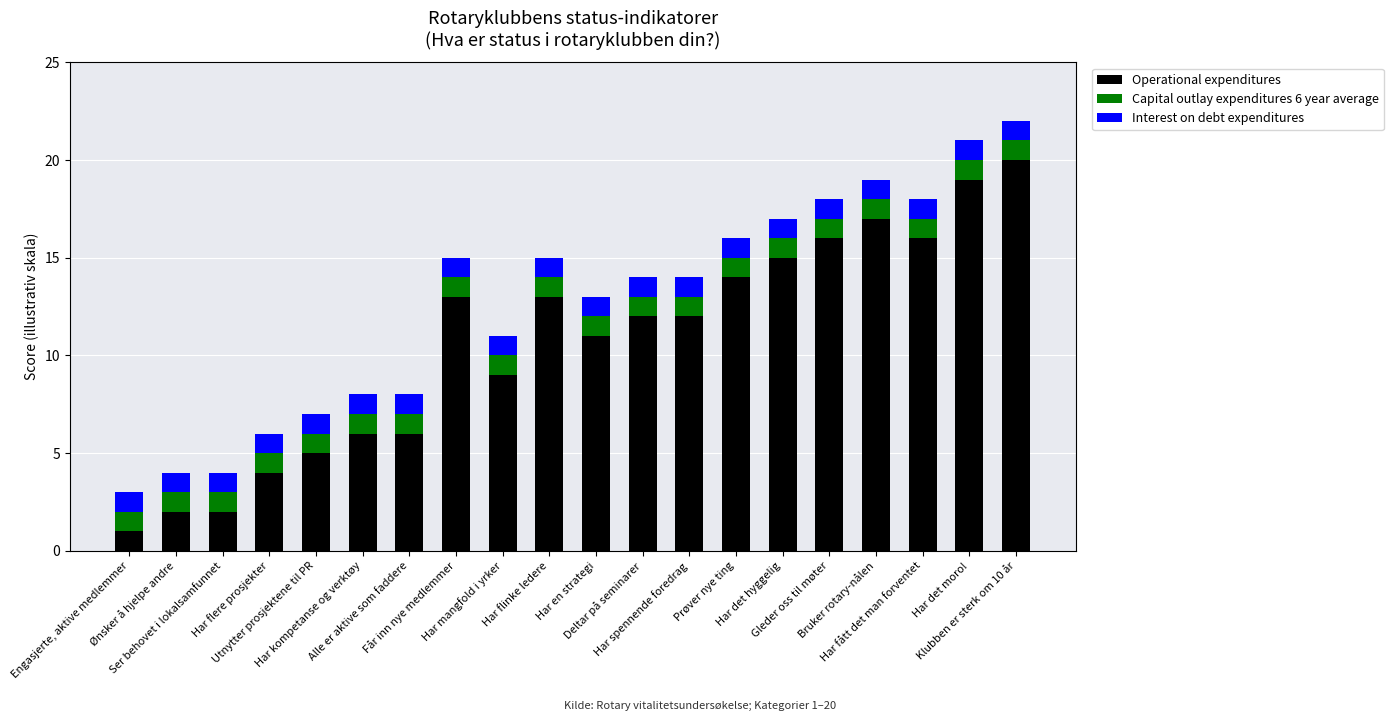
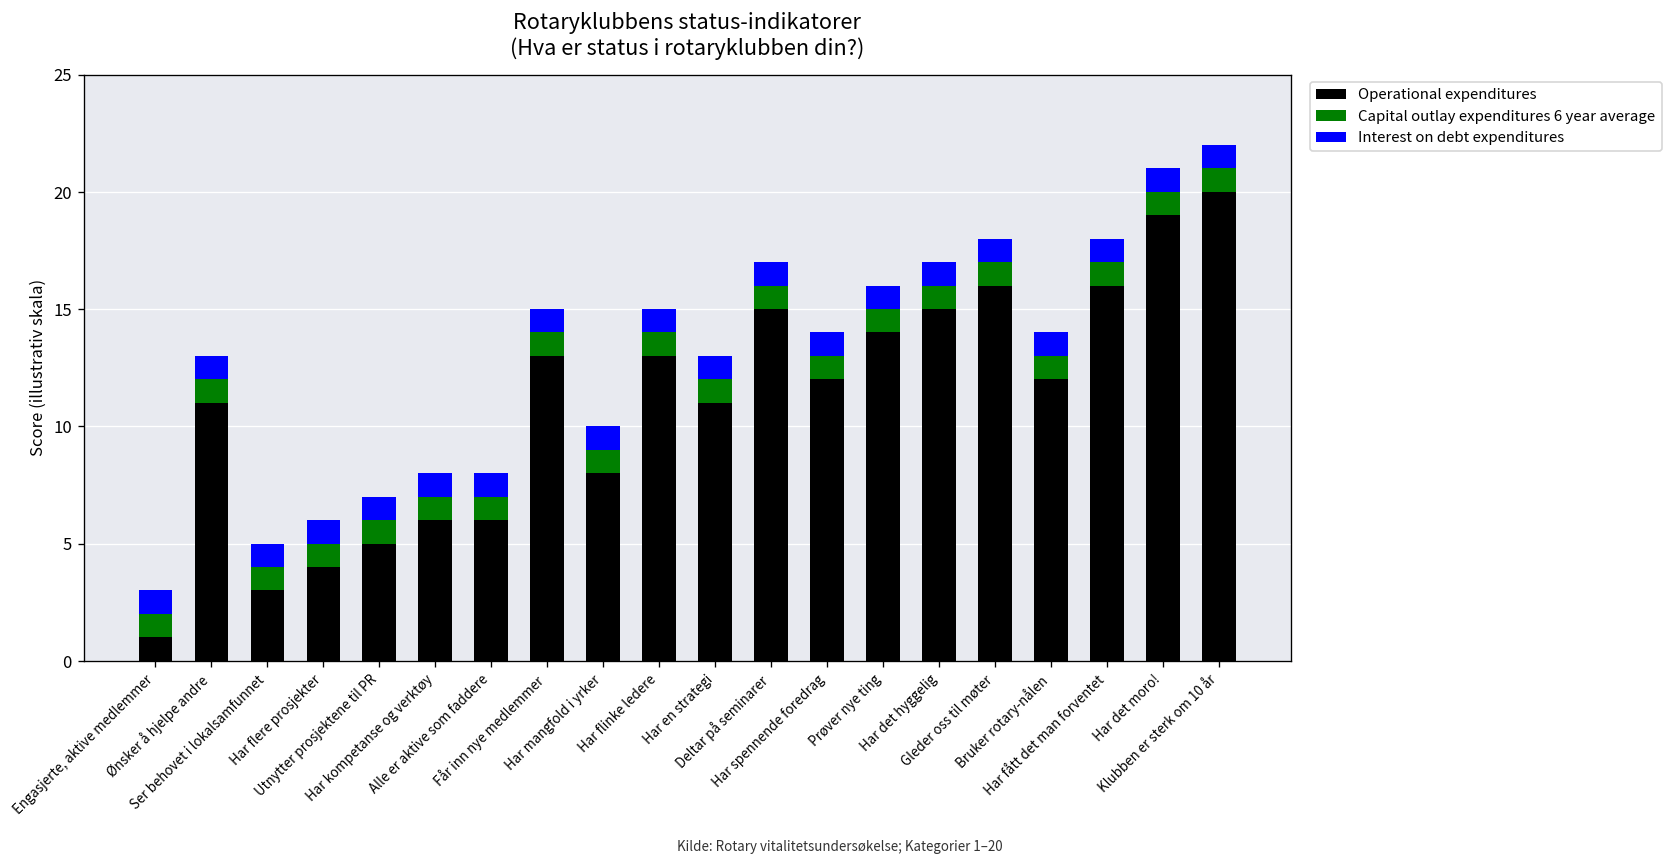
Operational expenditures, Ønsker å hjelpe andre: 2 -> 11
Operational expenditures, Ser behovet i lokalsamfunnet: 2 -> 3
Operational expenditures, Har mangfold i yrker: 9 -> 8
Operational expenditures, Deltar på seminarer: 12 -> 15
Operational expenditures, Bruker rotary-nålen: 17 -> 12
